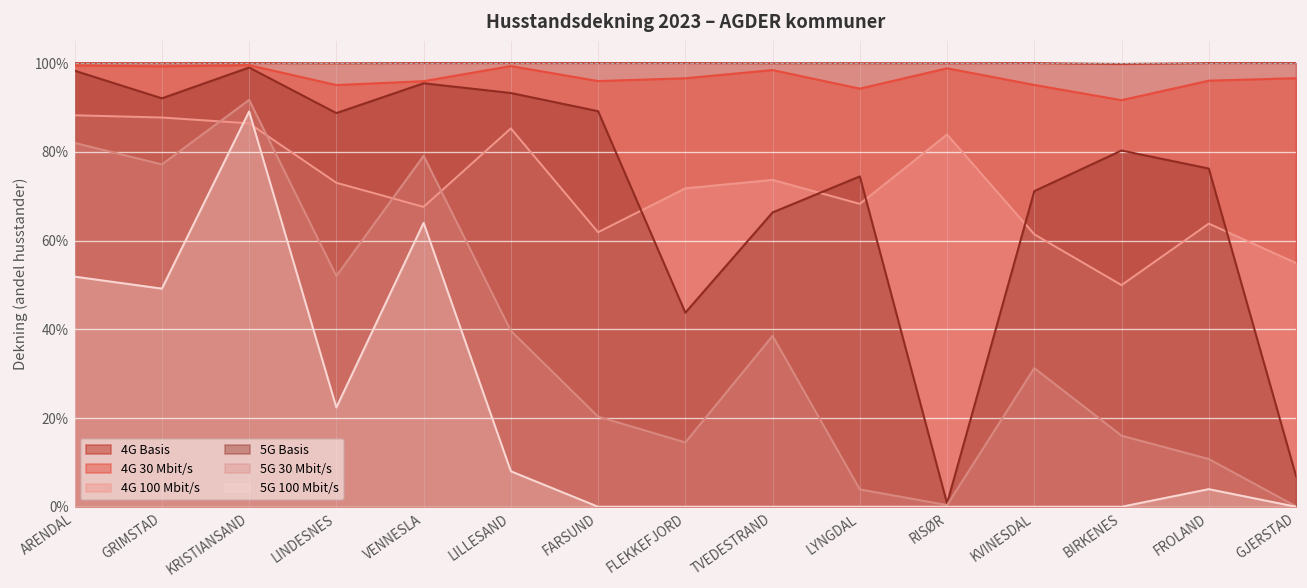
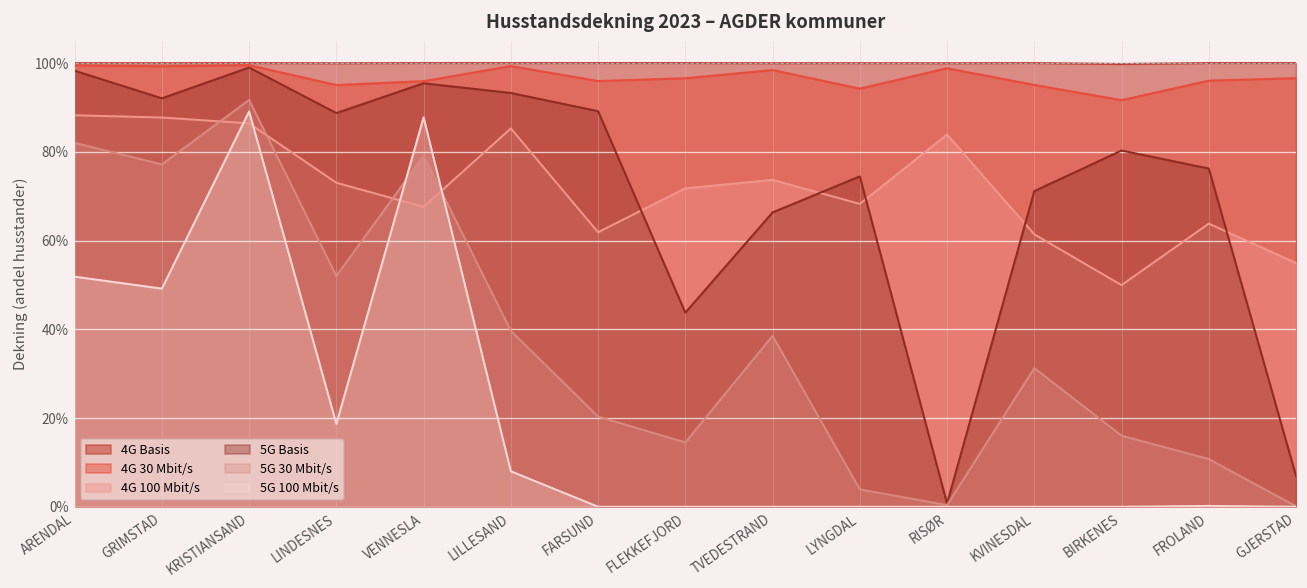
5G 100 Mbit/s, LINDESNES: 22% -> 19%
5G 100 Mbit/s, VENNESLA: 64% -> 88%
5G 100 Mbit/s, FROLAND: 4% -> 0%
